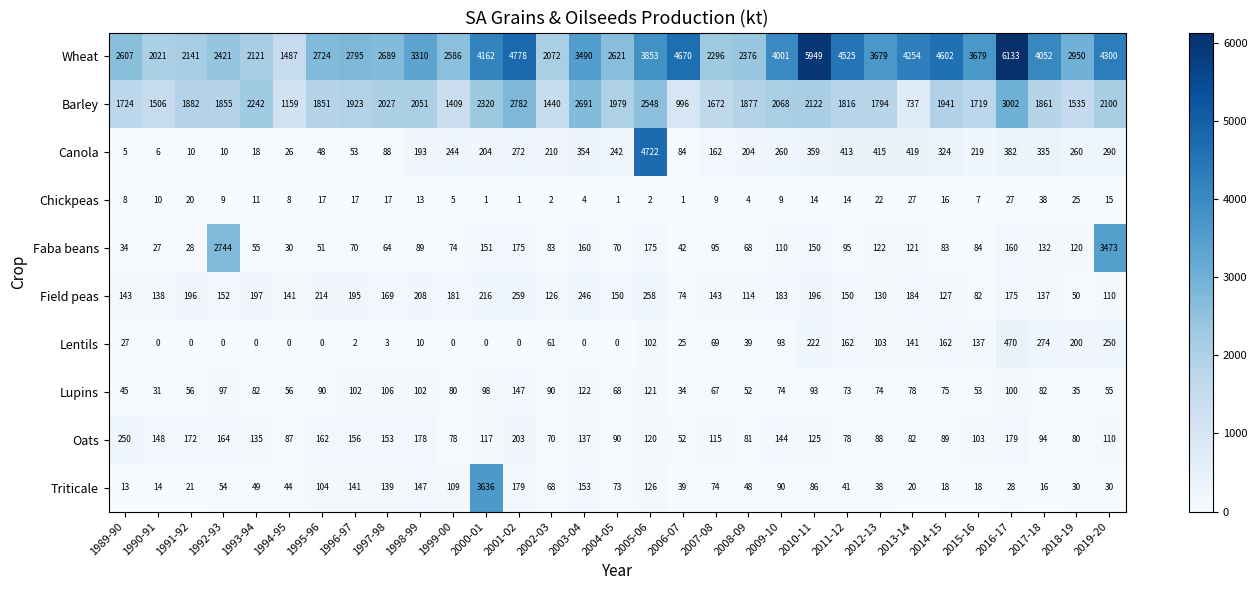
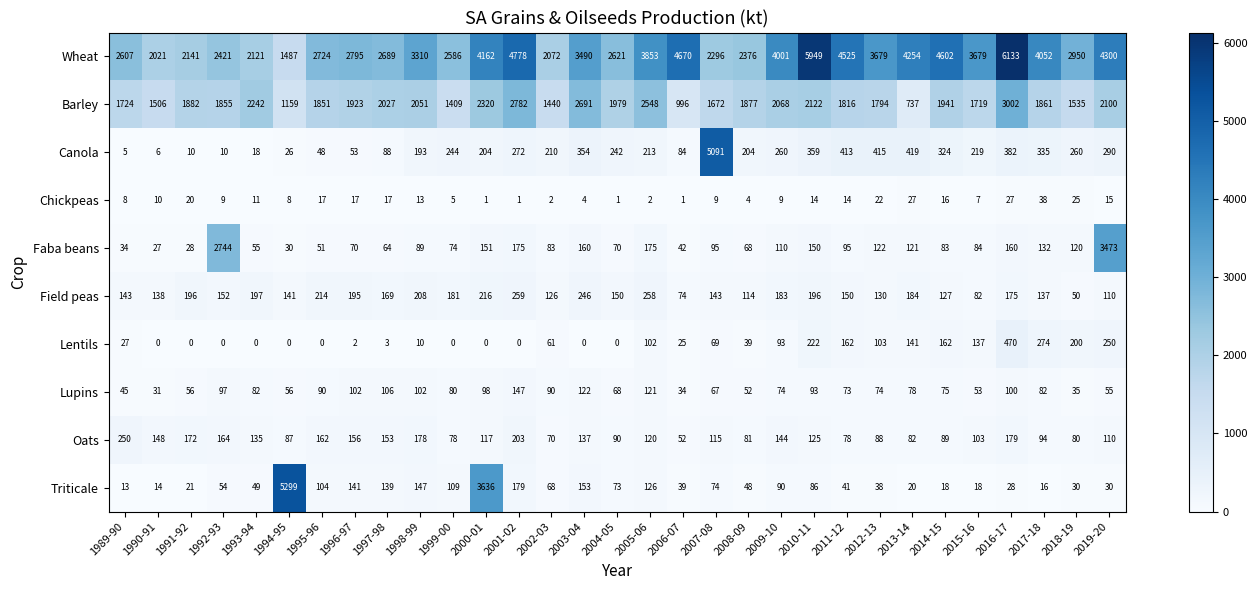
Canola, 2005-06: 4722 -> 213
Canola, 2007-08: 162 -> 5091
Triticale, 1994-95: 44 -> 5299
